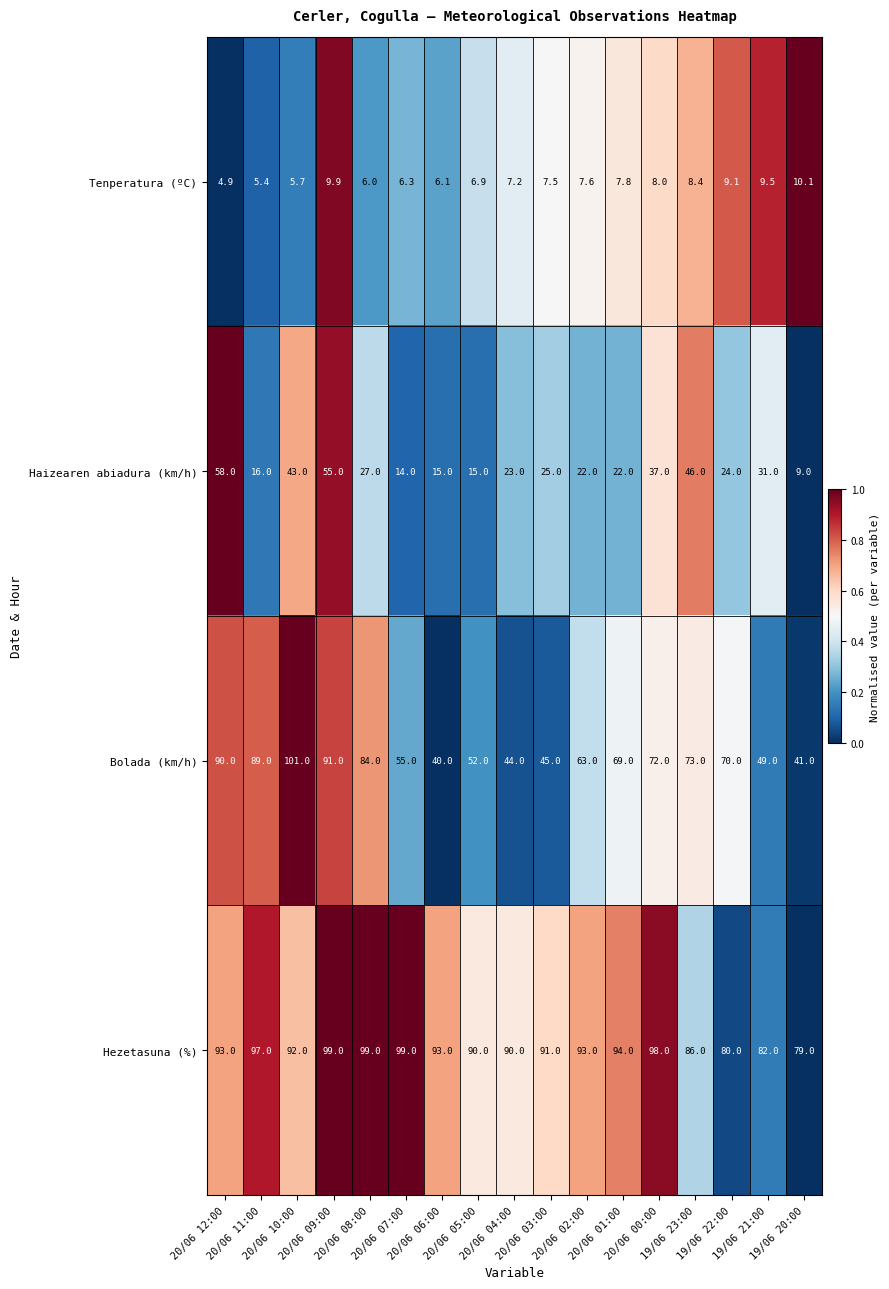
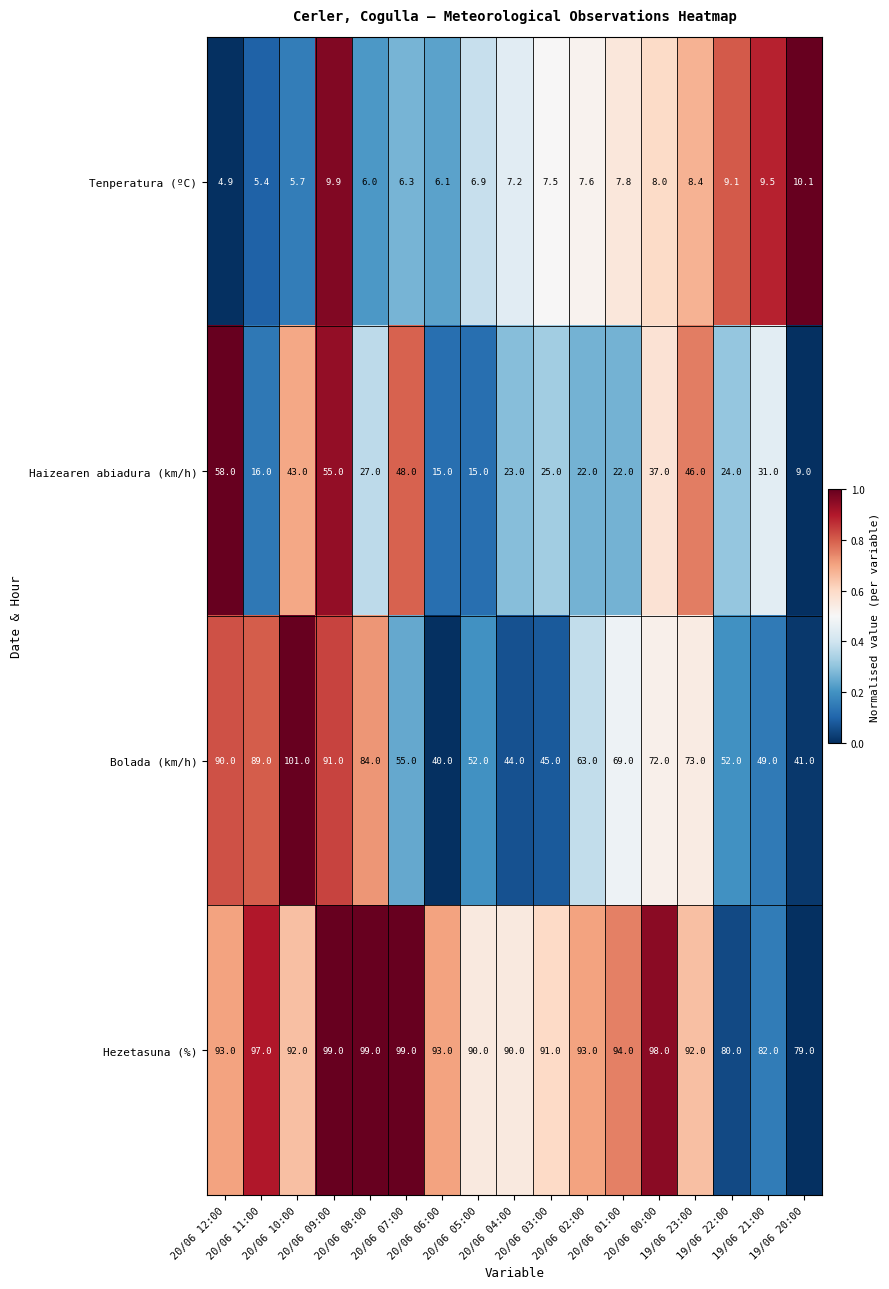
Haizearen abiadura (km/h), 20/06 07:00: 14.0 -> 48.0
Bolada (km/h), 19/06 22:00: 70.0 -> 52.0
Hezetasuna (%), 19/06 23:00: 86.0 -> 92.0
